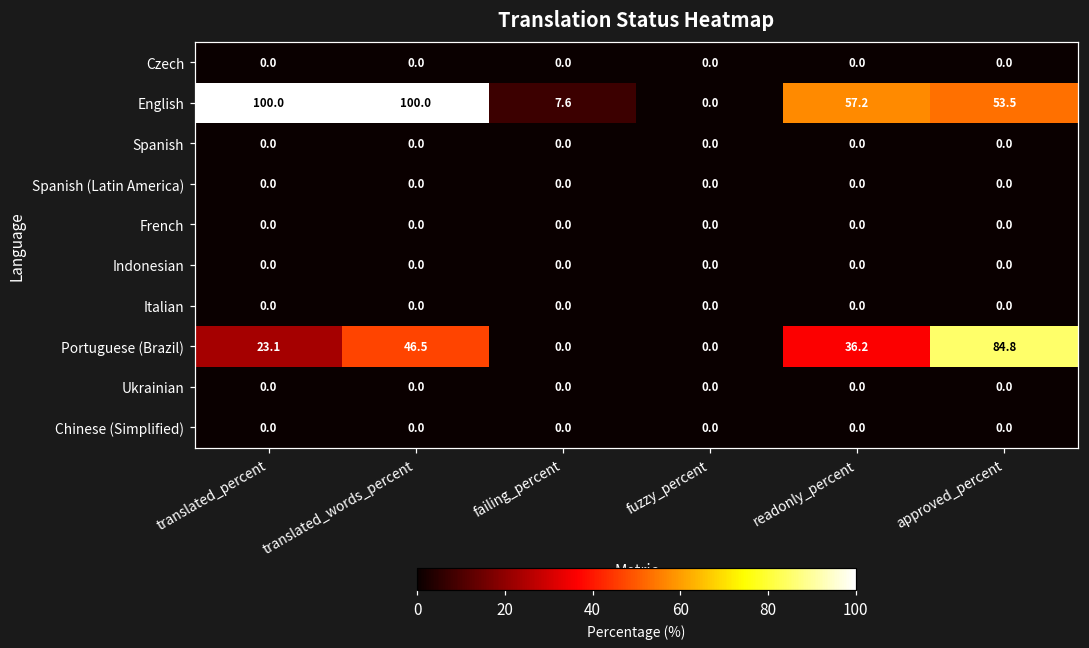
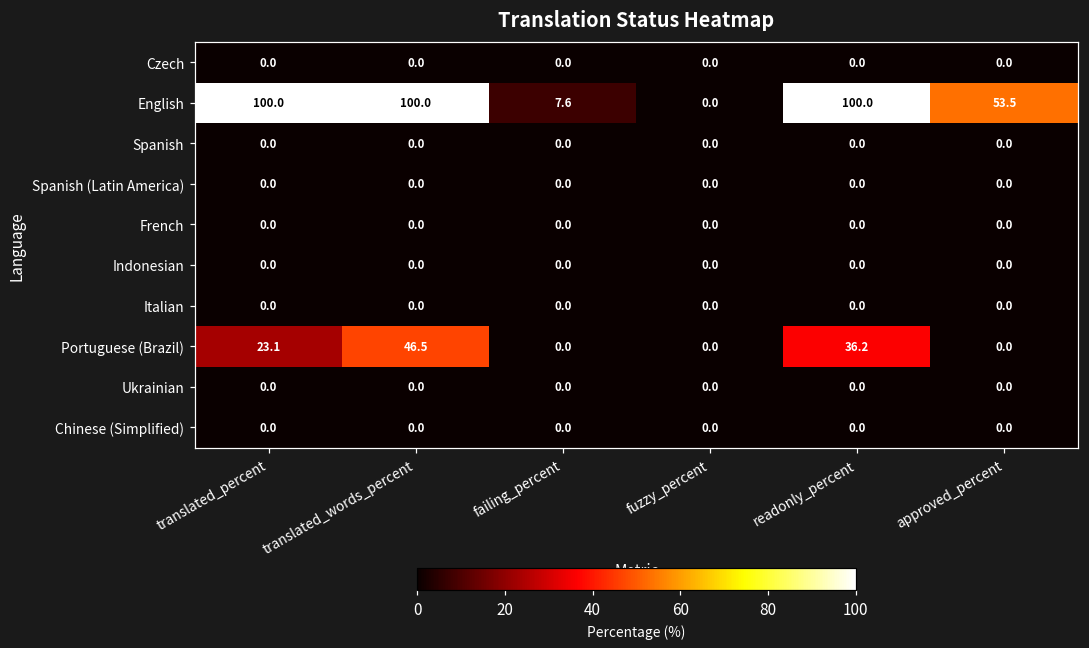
English, readonly_percent: 57.2 -> 100.0
Portuguese (Brazil), approved_percent: 84.8 -> 0.0
